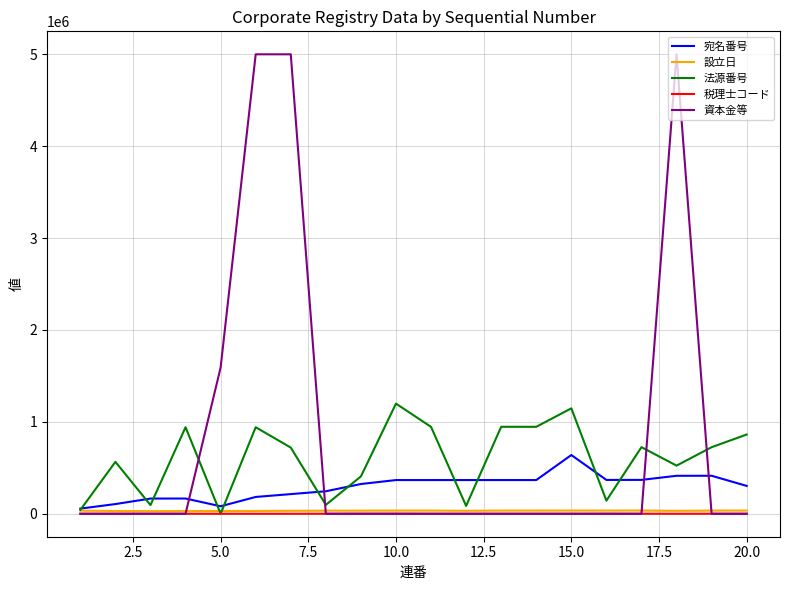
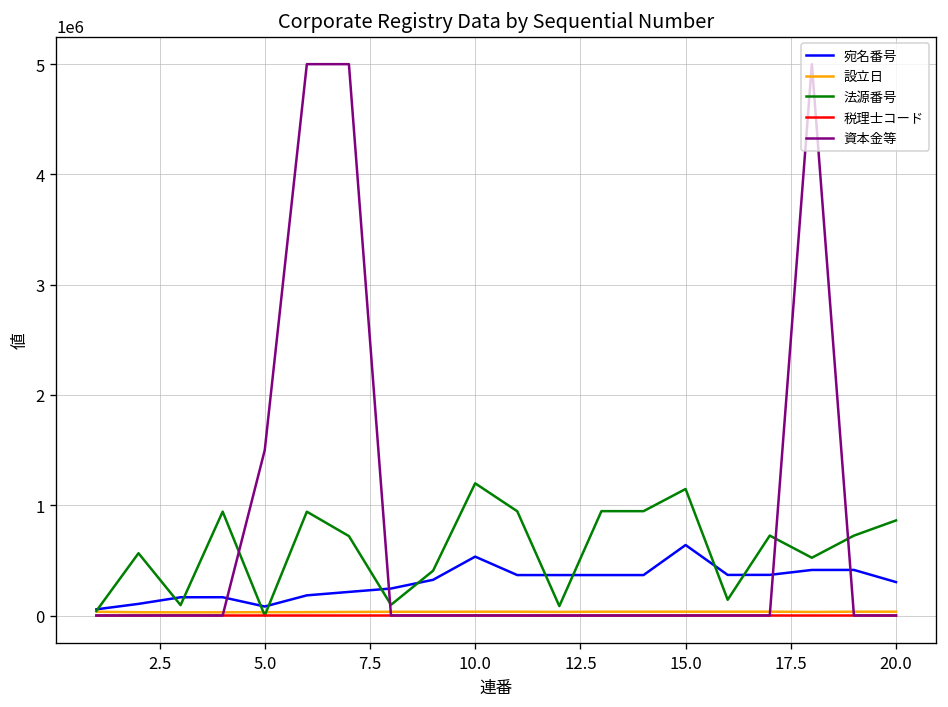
資本金等, 5.0: 1600000 -> 1500000
宛名番号, 10.0: 400000 -> 500000
